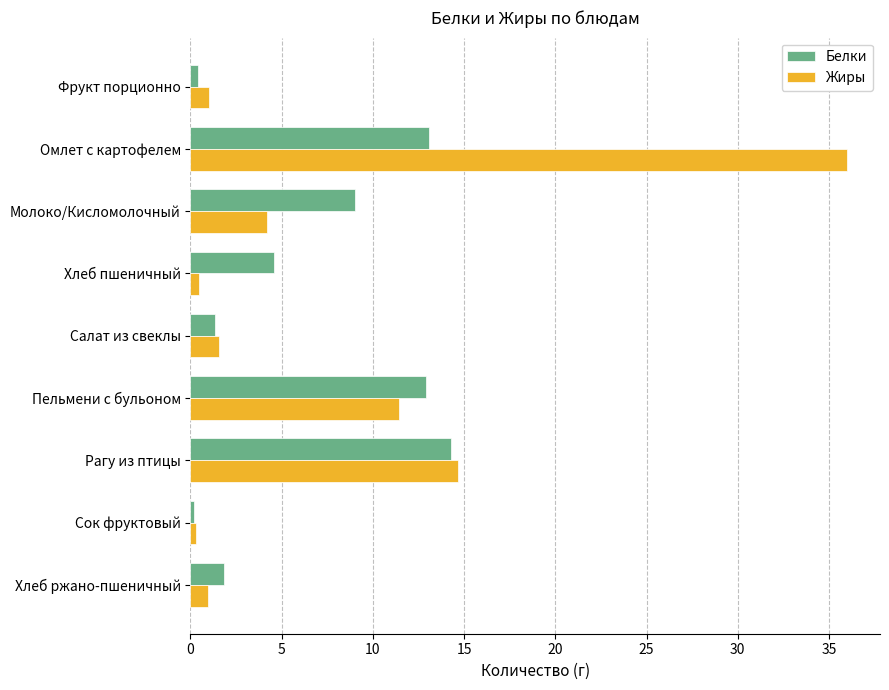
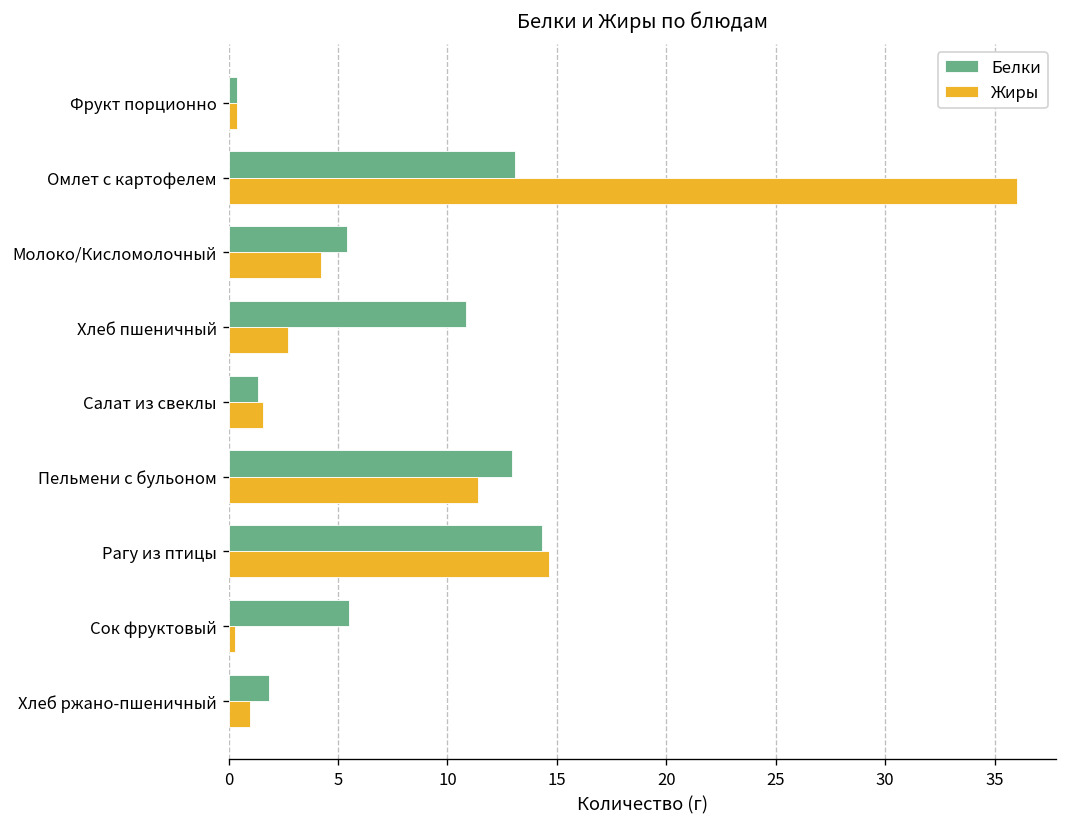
Жиры, Фрукт порционно: 1.0 -> 0.4
Белки, Молоко/Кисломолочный: 9.0 -> 5.4
Белки, Хлеб пшеничный: 4.6 -> 10.9
Жиры, Хлеб пшеничный: 0.5 -> 2.7
Белки, Сок фруктовый: 0.2 -> 5.5
